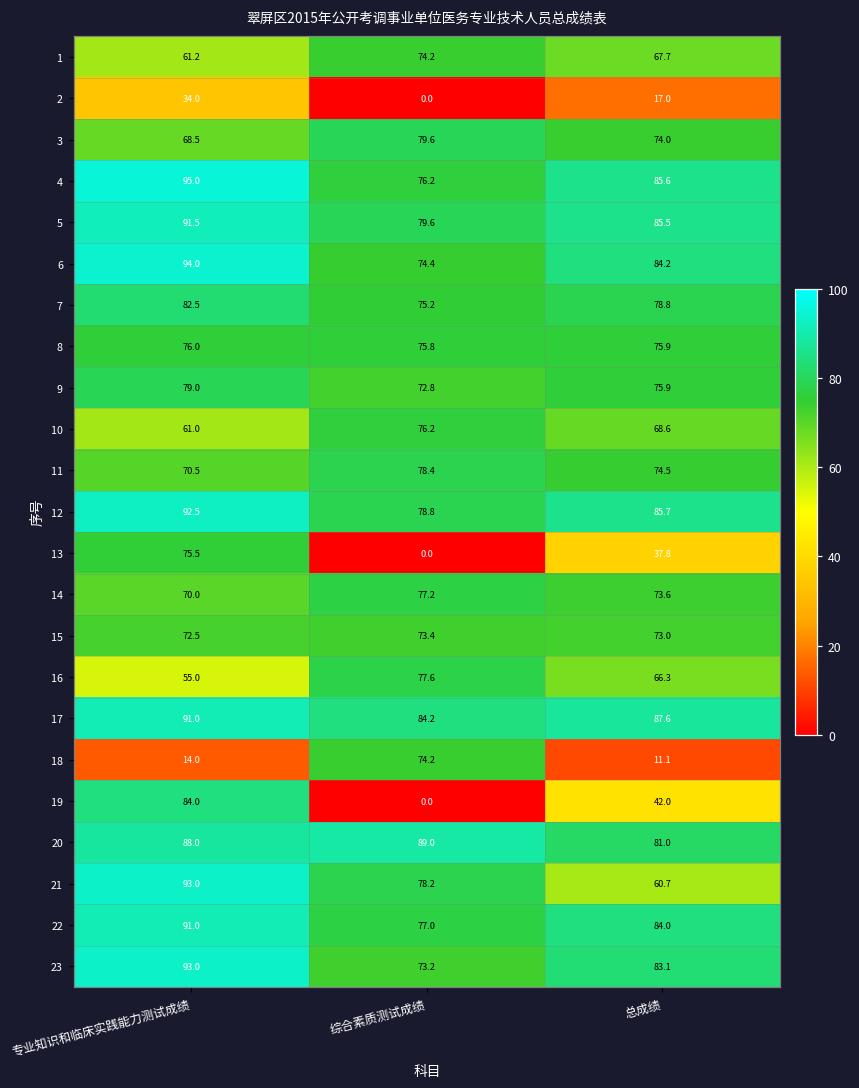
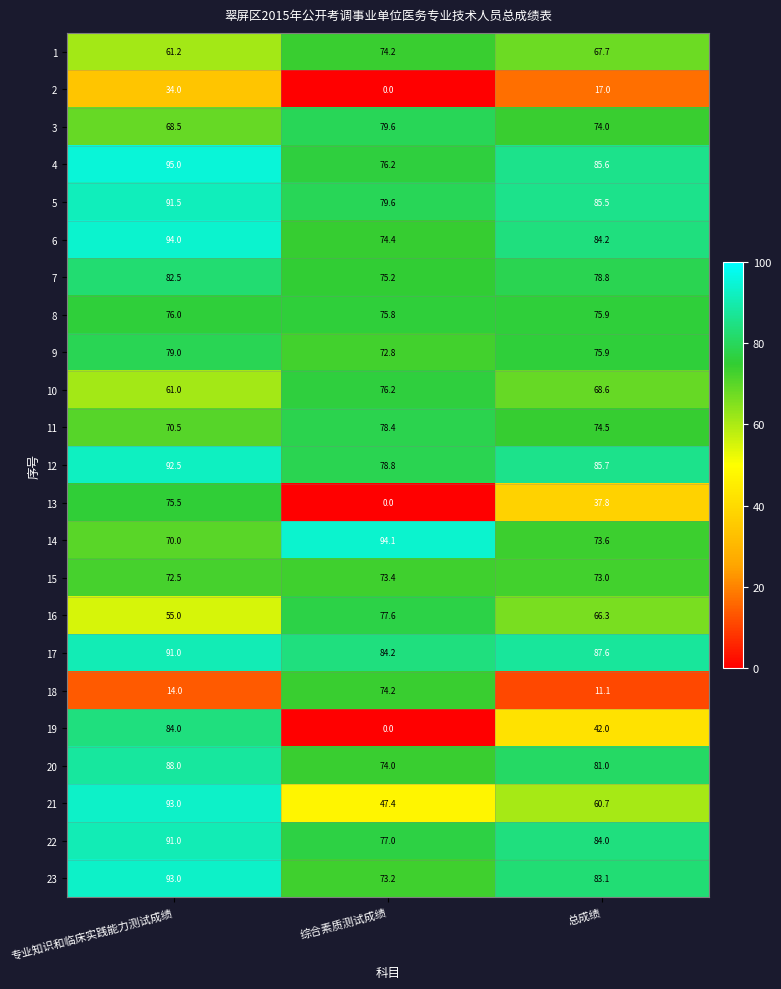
14, 综合素质测试成绩: 77.2 -> 94.1
20, 综合素质测试成绩: 89.0 -> 74.0
21, 综合素质测试成绩: 78.2 -> 47.4
